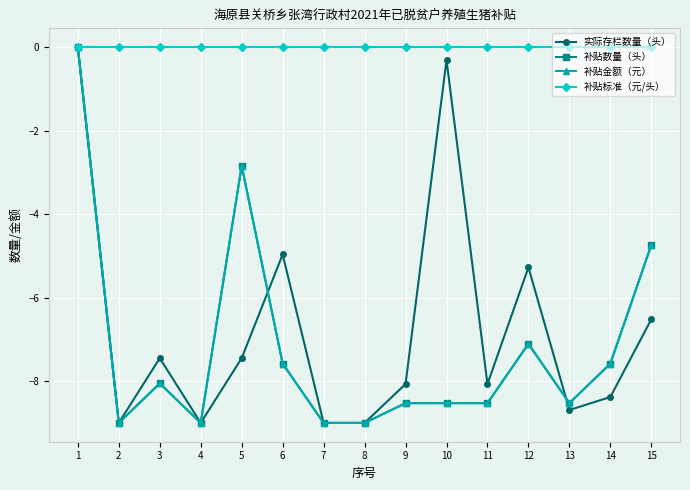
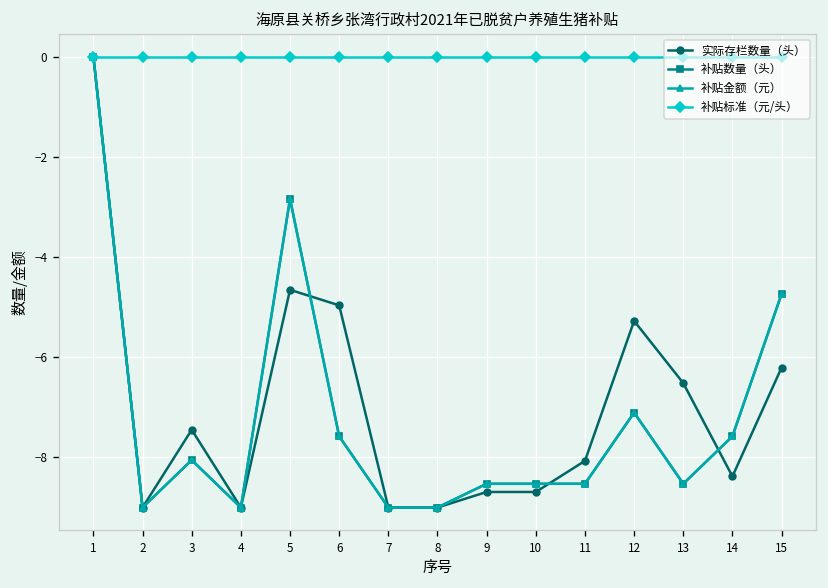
实际存栏数量（头）, 5: -7.4 -> -4.7
实际存栏数量（头）, 9: -8.1 -> -8.7
实际存栏数量（头）, 10: -0.3 -> -8.7
实际存栏数量（头）, 13: -8.7 -> -6.5
实际存栏数量（头）, 15: -6.5 -> -6.2
